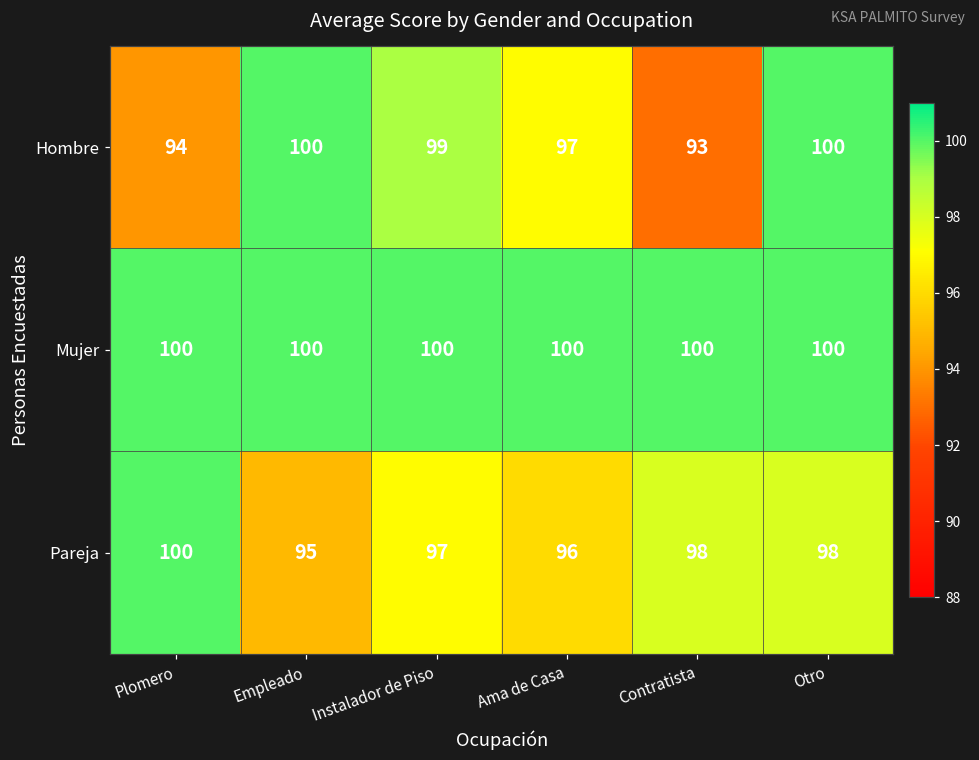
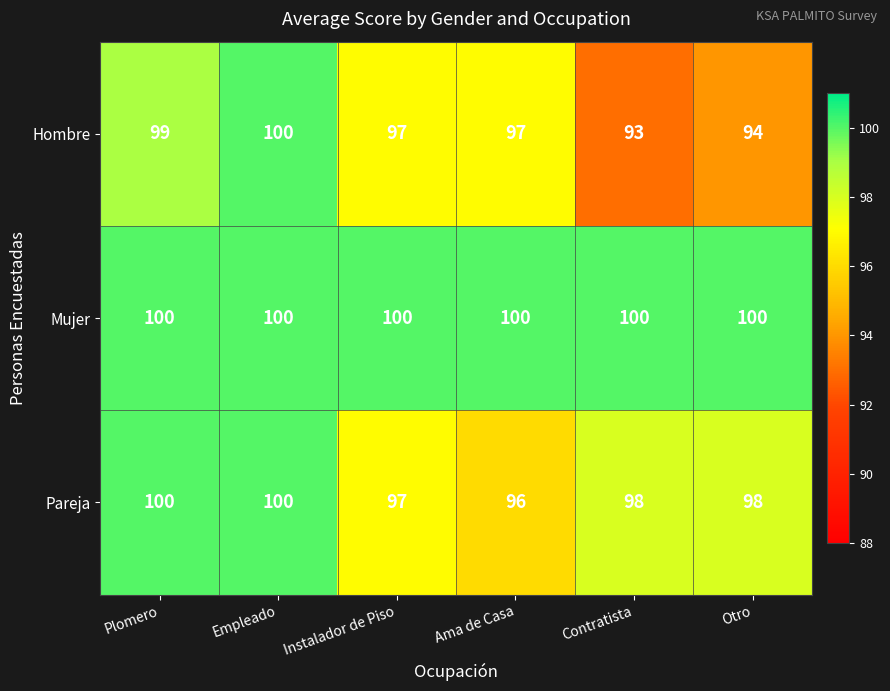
Hombre, Plomero: 94 -> 99
Hombre, Instalador de Piso: 99 -> 97
Hombre, Otro: 100 -> 94
Pareja, Empleado: 95 -> 100
